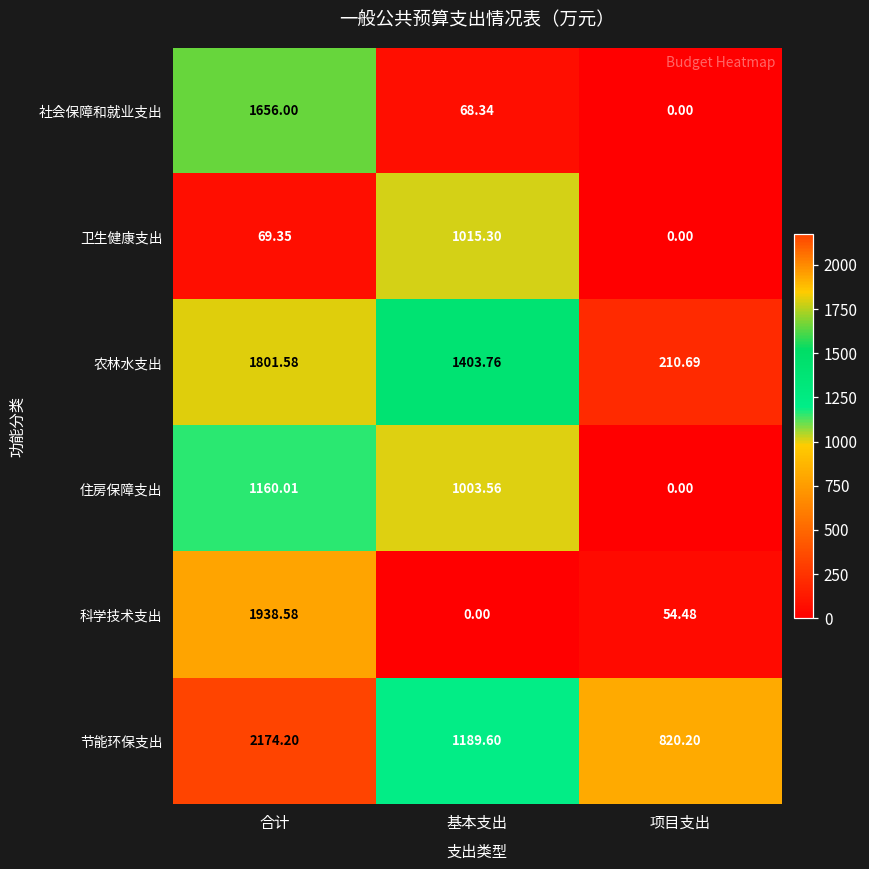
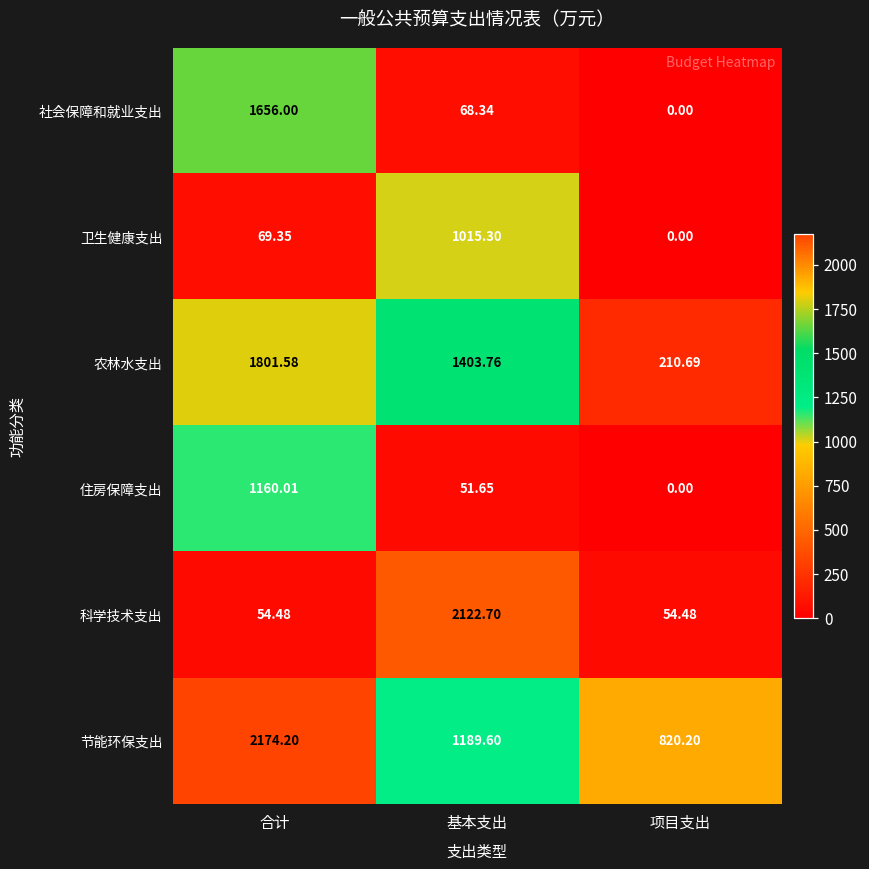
住房保障支出, 基本支出: 1003.56 -> 51.65
科学技术支出, 合计: 1938.58 -> 54.48
科学技术支出, 基本支出: 0.00 -> 2122.70
